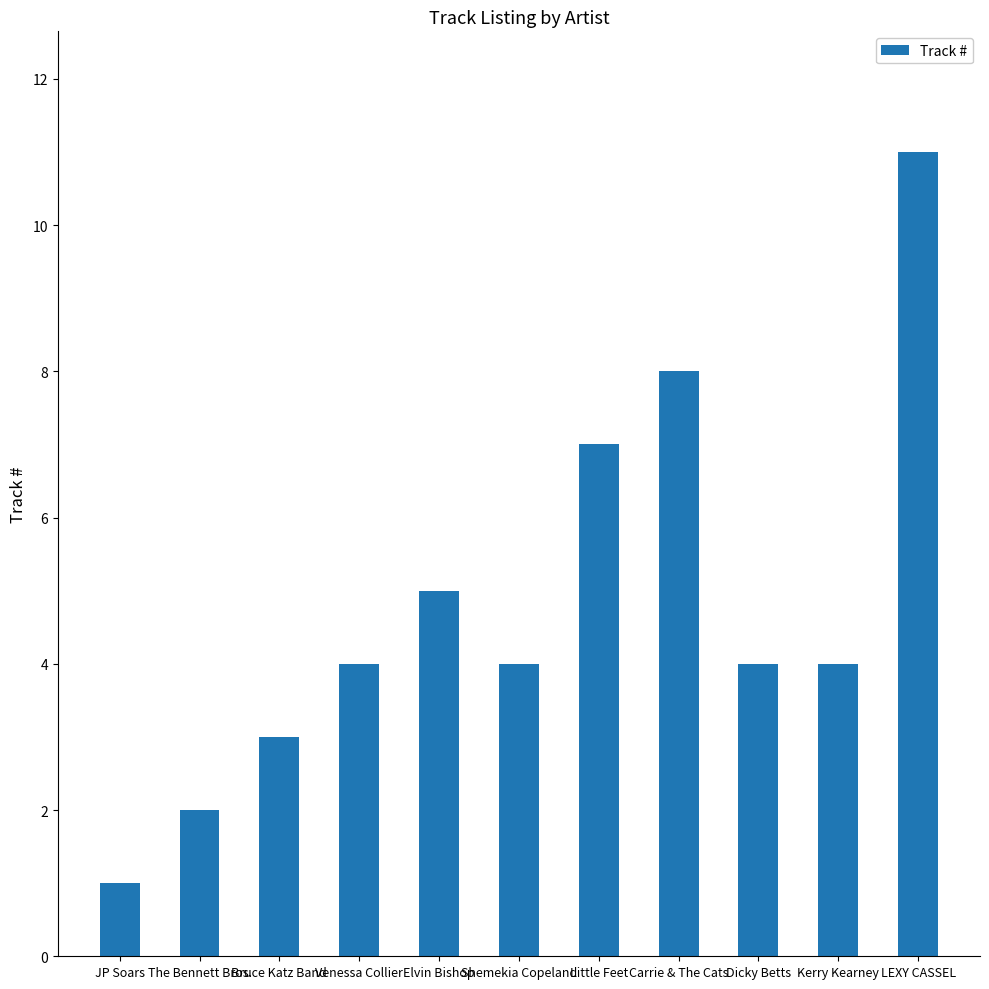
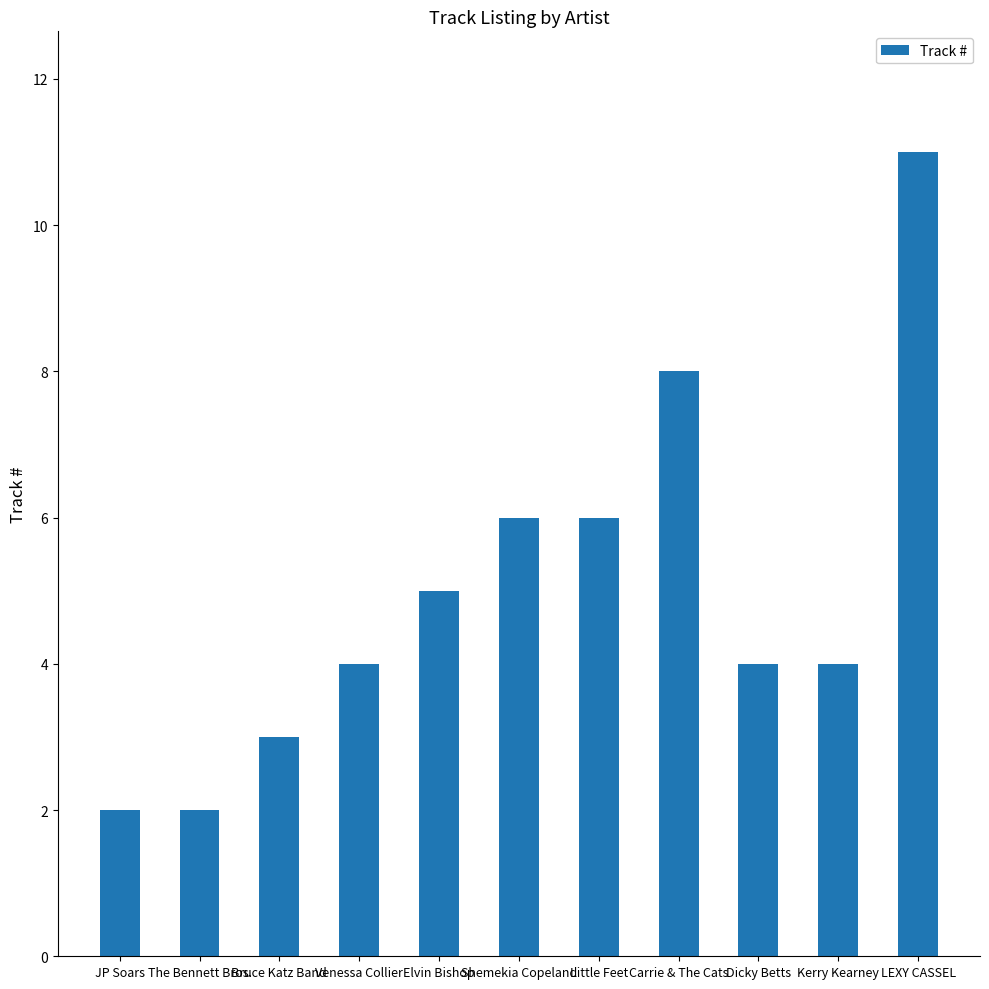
JP Soars: 1 -> 2
Shemekia Copeland: 4 -> 6
Little Feet: 7 -> 6
